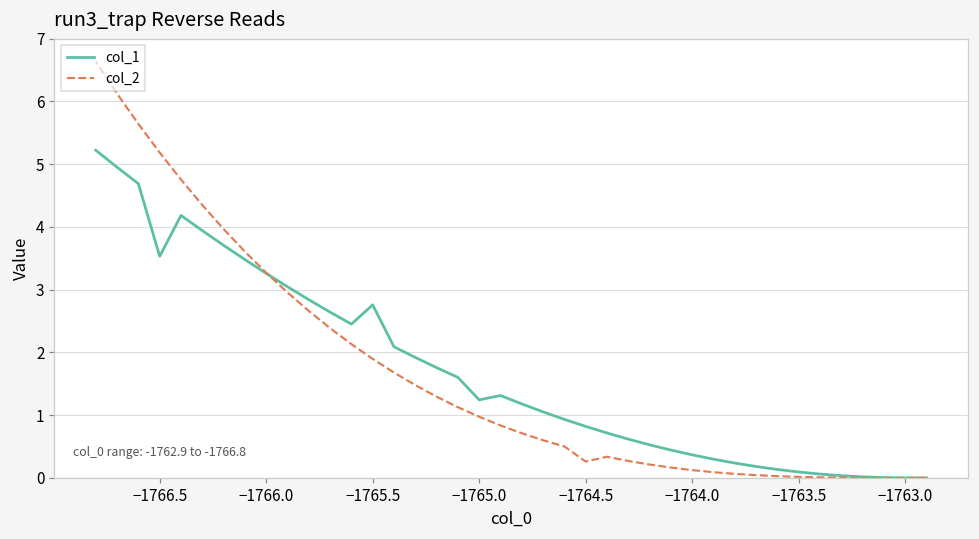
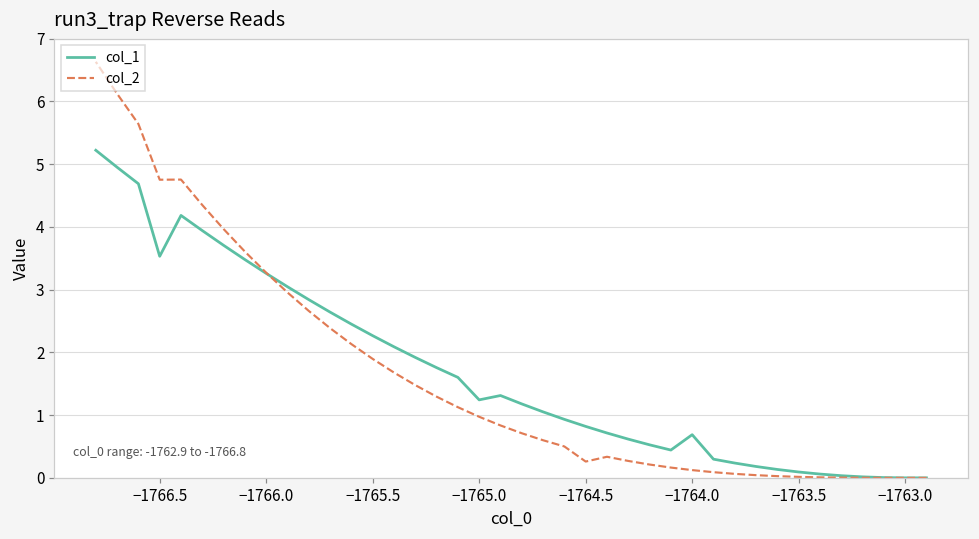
col_2, −1766.5: 5.2 -> 4.8
col_1, −1765.5: 2.8 -> 2.3
col_1, −1764.0: 0.4 -> 0.7
